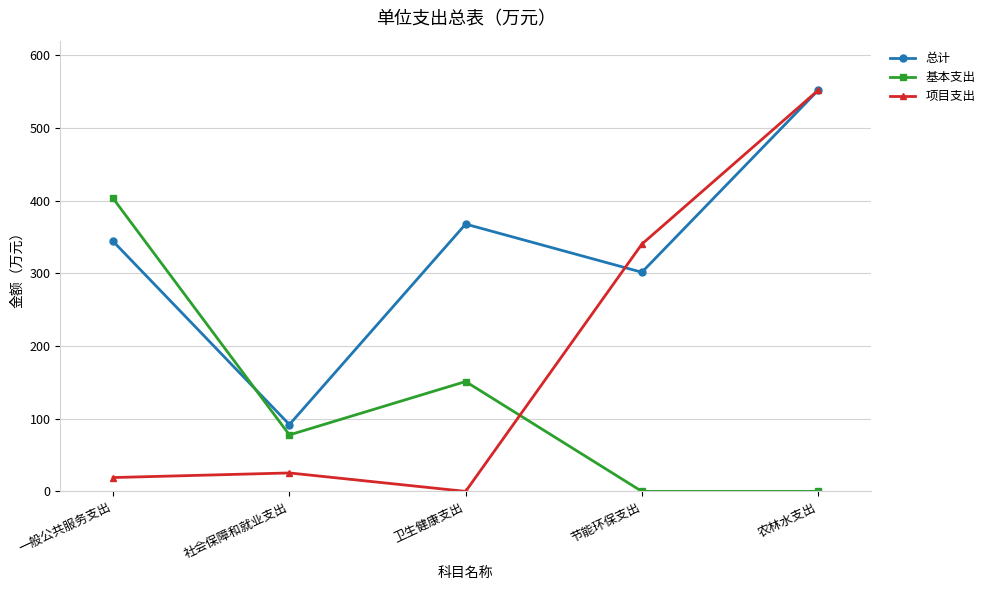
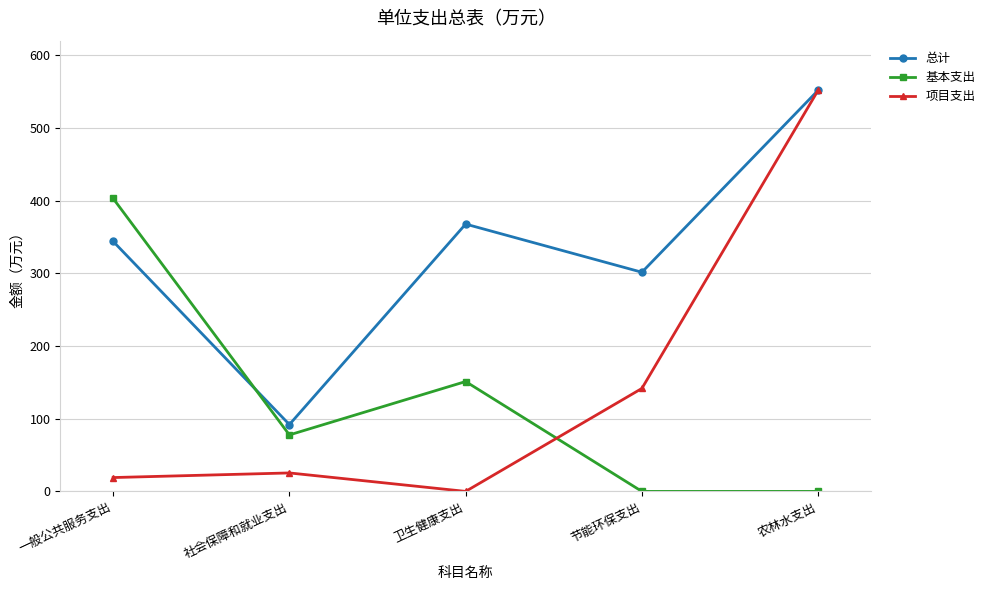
项目支出, 节能环保支出: 340 -> 140
